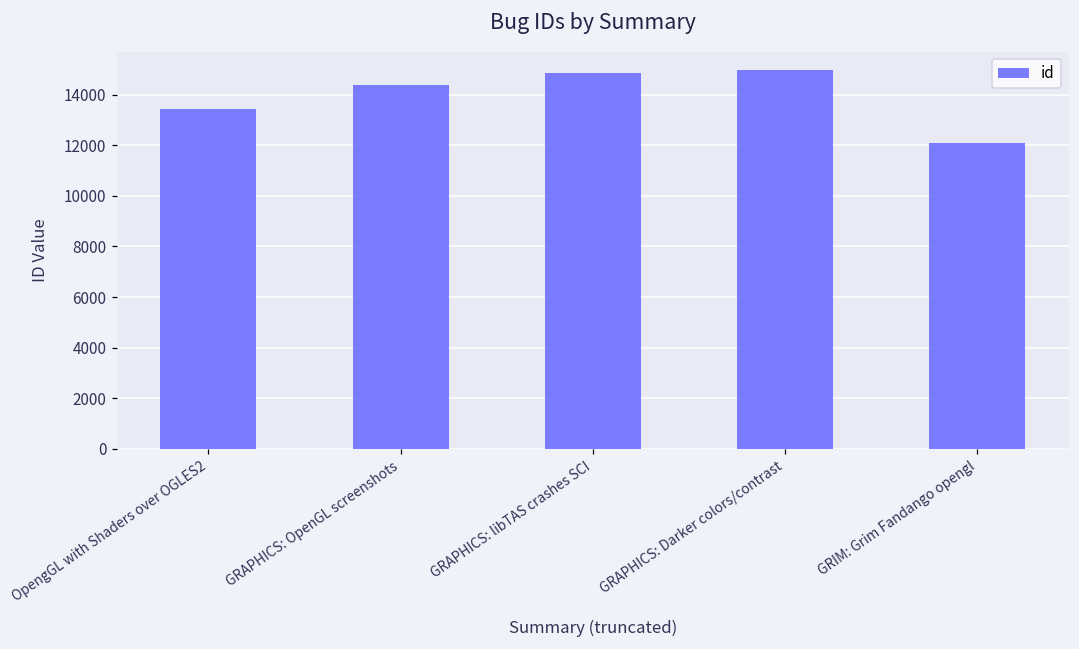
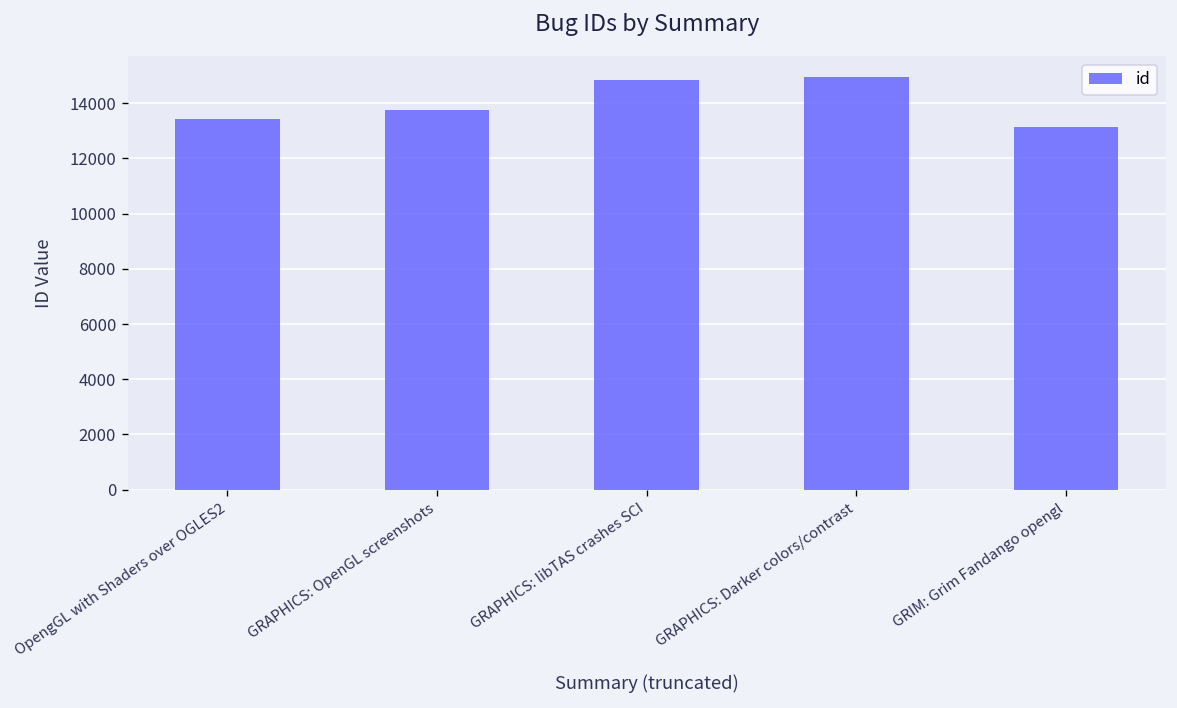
GRAPHICS: OpenGL screenshots: 14400 -> 13800
GRIM: Grim Fandango opengl: 12100 -> 13100
